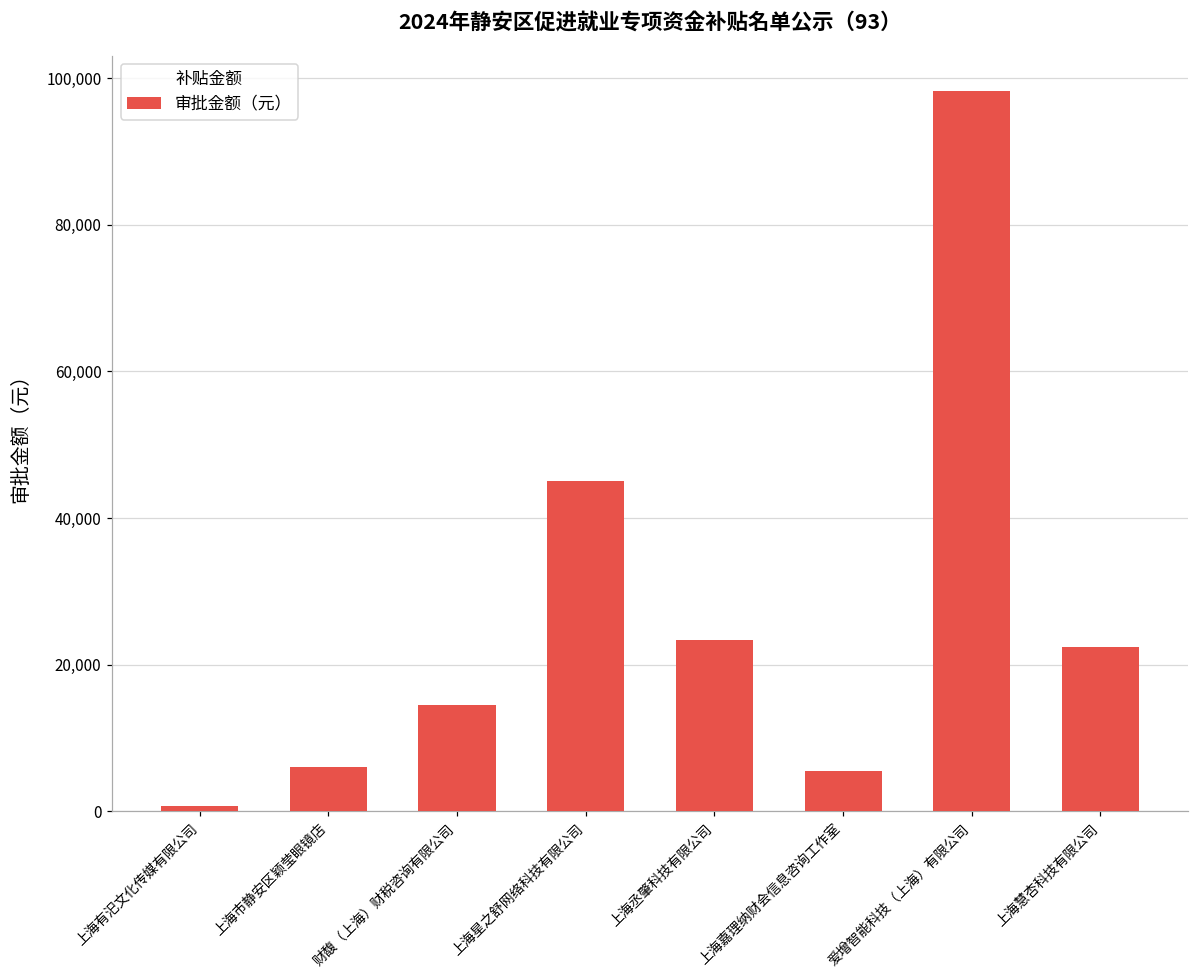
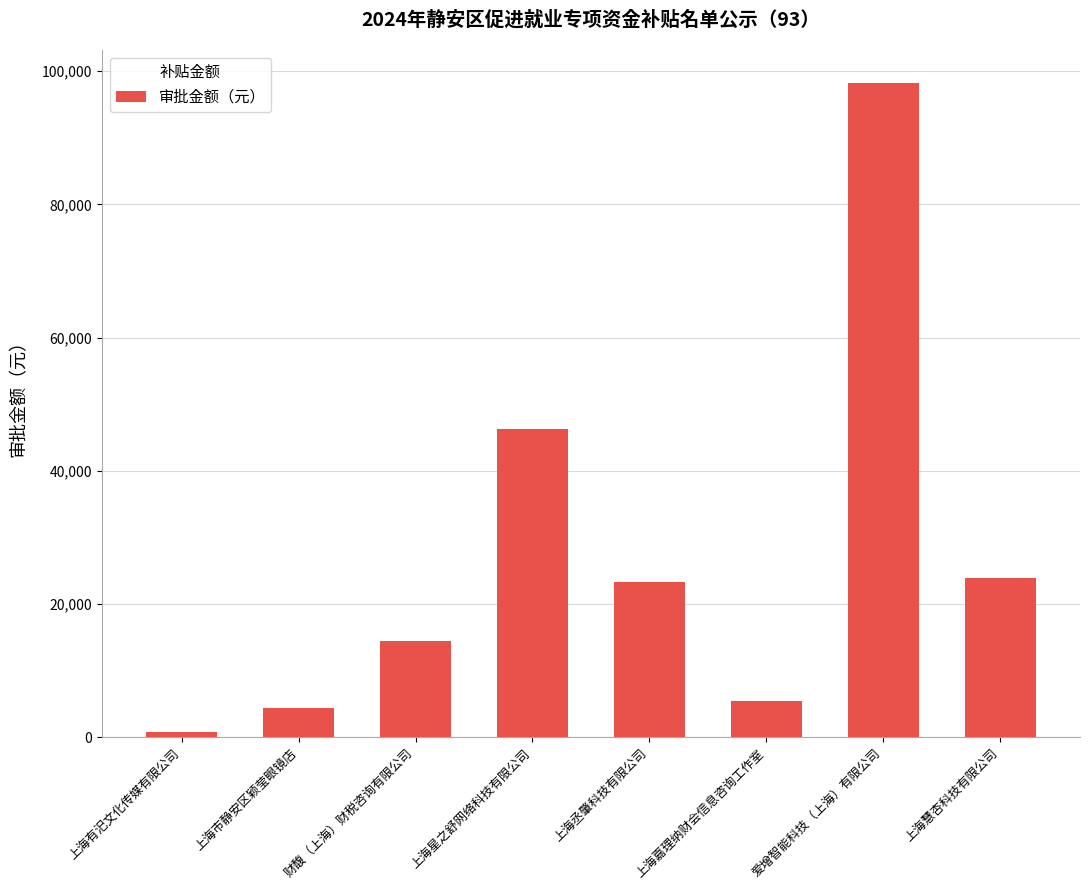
上海市静安区颖莹眼镜店: 6,000 -> 4,000
上海星之舒网络科技有限公司: 45,000 -> 46,000
上海慧杏科技有限公司: 22,000 -> 24,000
